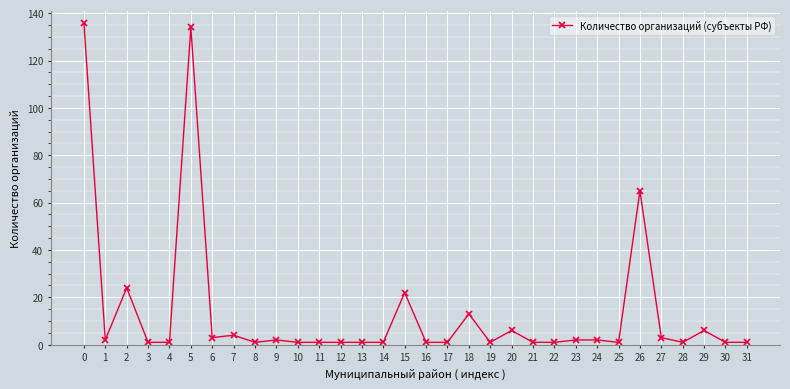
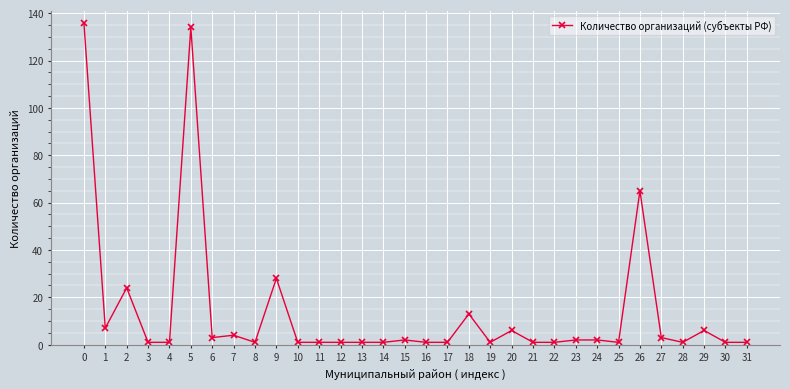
1: 2 -> 7
9: 2 -> 28
15: 22 -> 2
